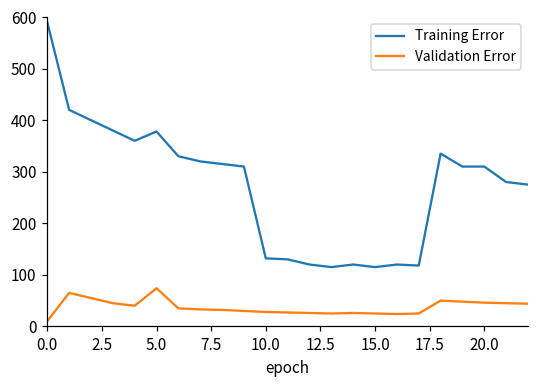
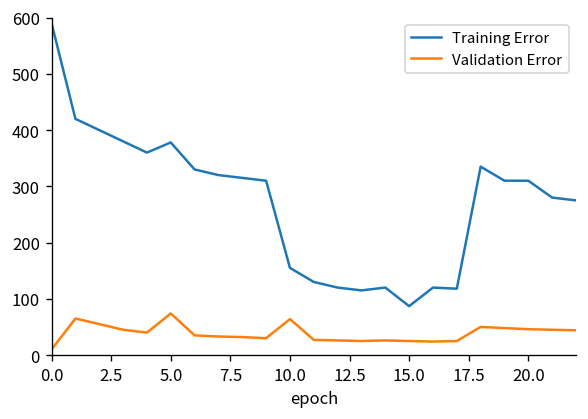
Training Error, 10.0: 130 -> 160
Validation Error, 10.0: 30 -> 60
Training Error, 15.0: 120 -> 90
